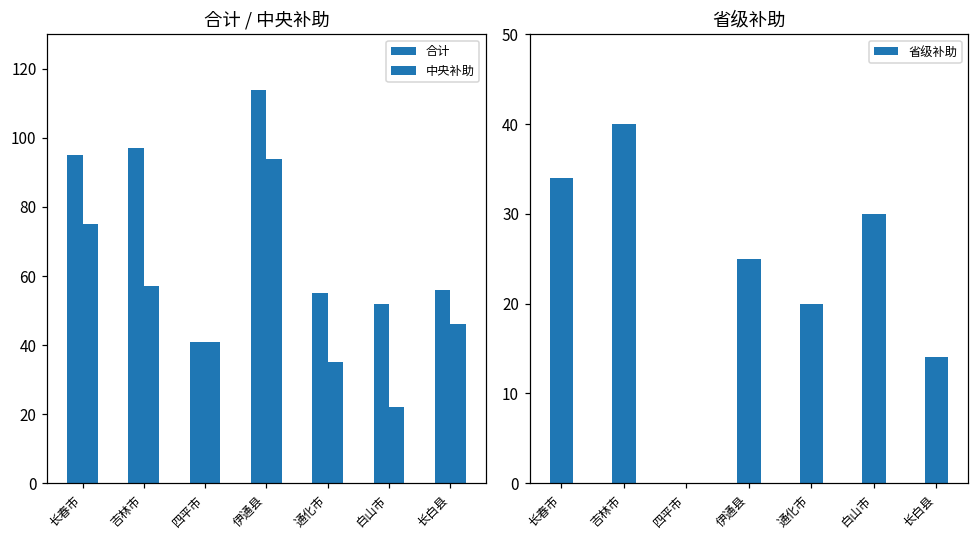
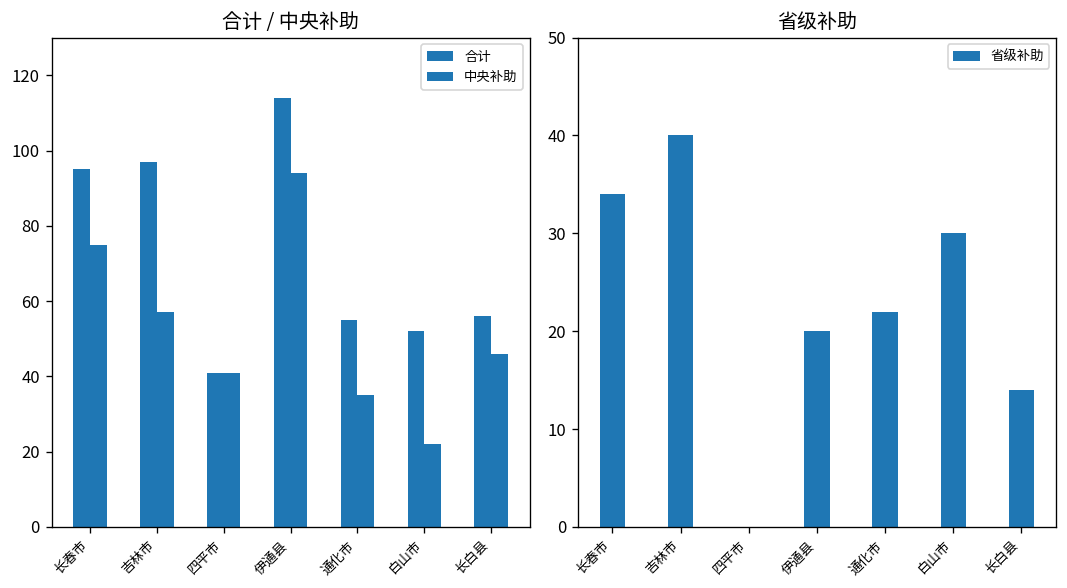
省级补助, 伊通县: 25 -> 20
省级补助, 通化市: 20 -> 22
